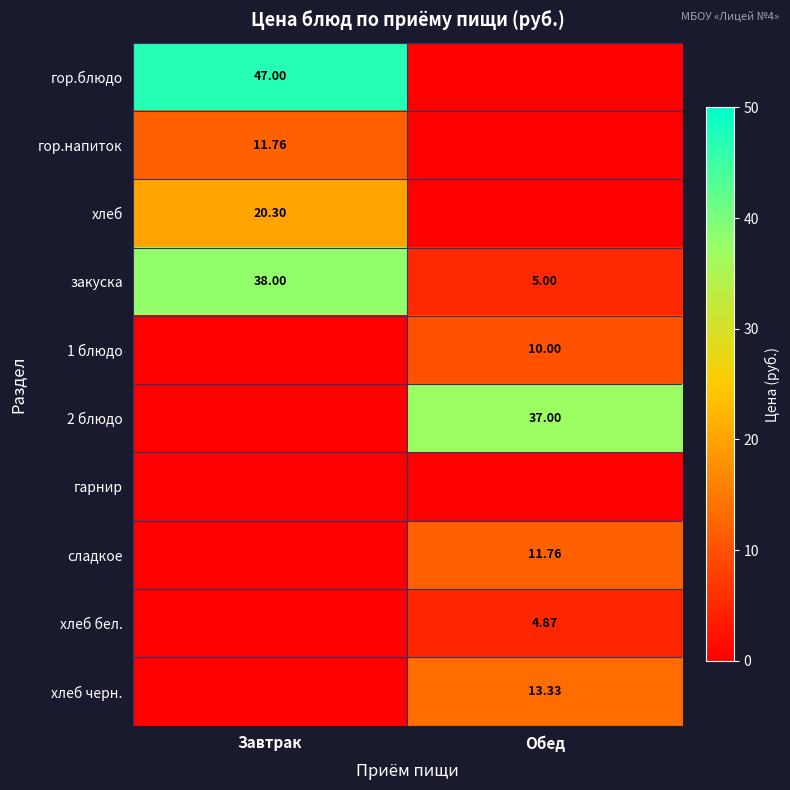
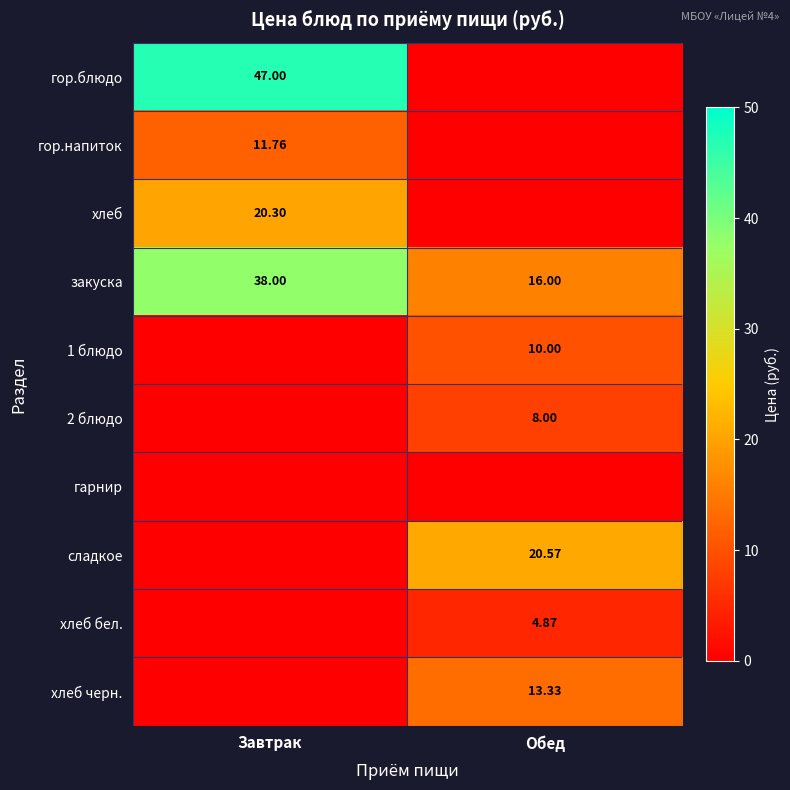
закуска, Обед: 5.00 -> 16.00
2 блюдо, Обед: 37.00 -> 8.00
сладкое, Обед: 11.76 -> 20.57
